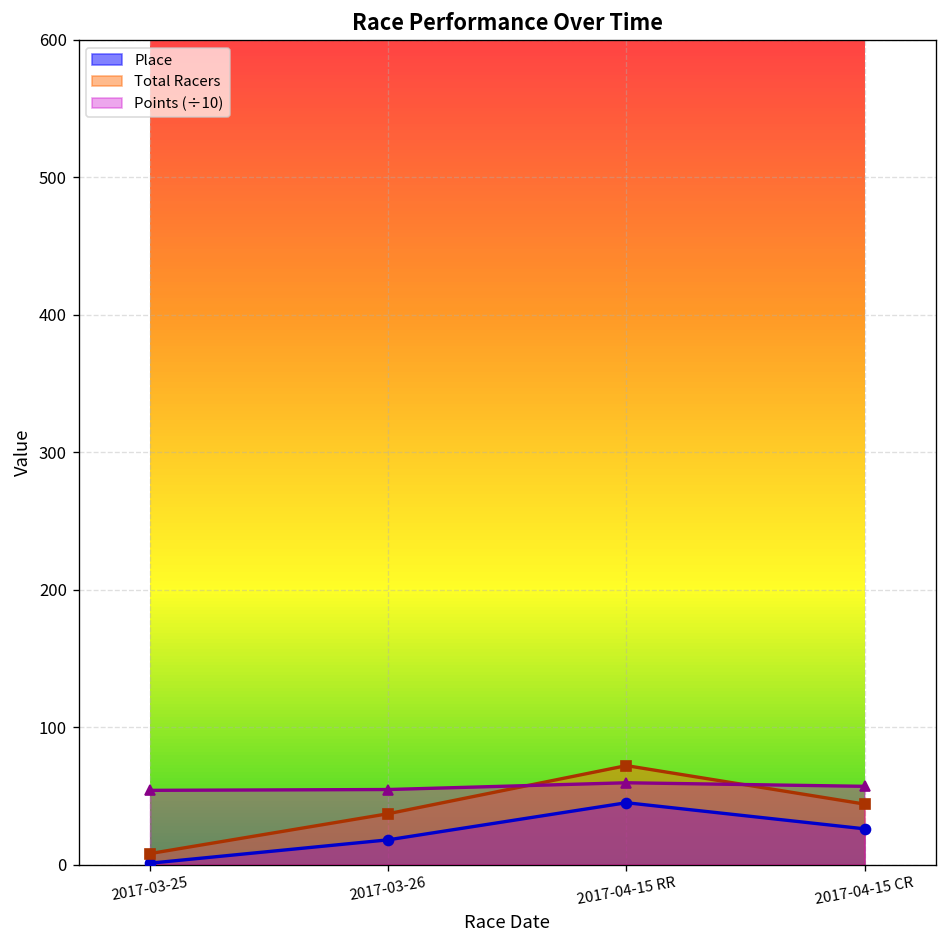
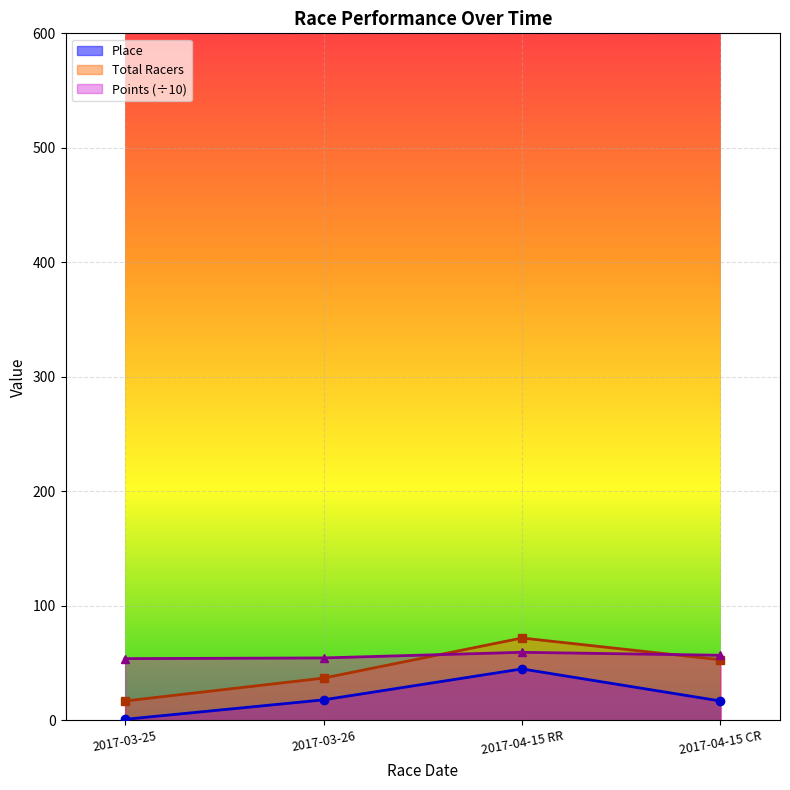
Total Racers, 2017-03-25: 8 -> 17
Place, 2017-04-15 CR: 26 -> 17
Total Racers, 2017-04-15 CR: 44 -> 53
